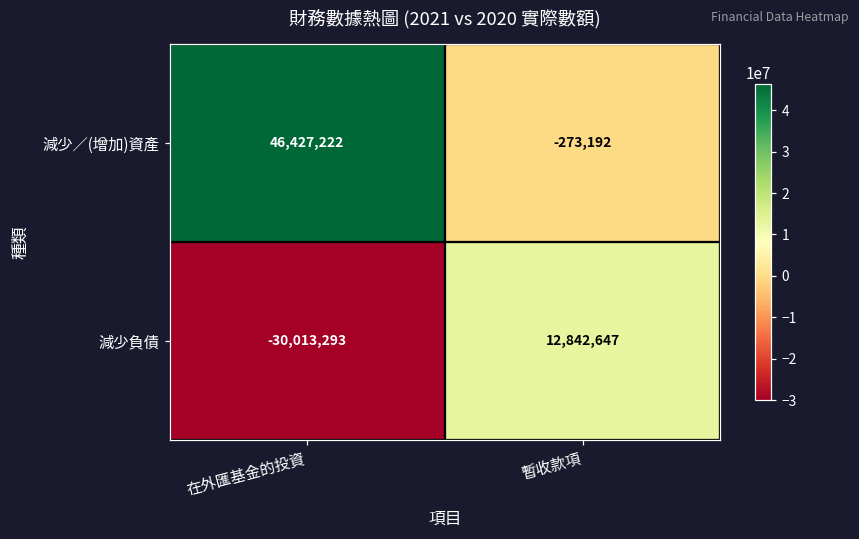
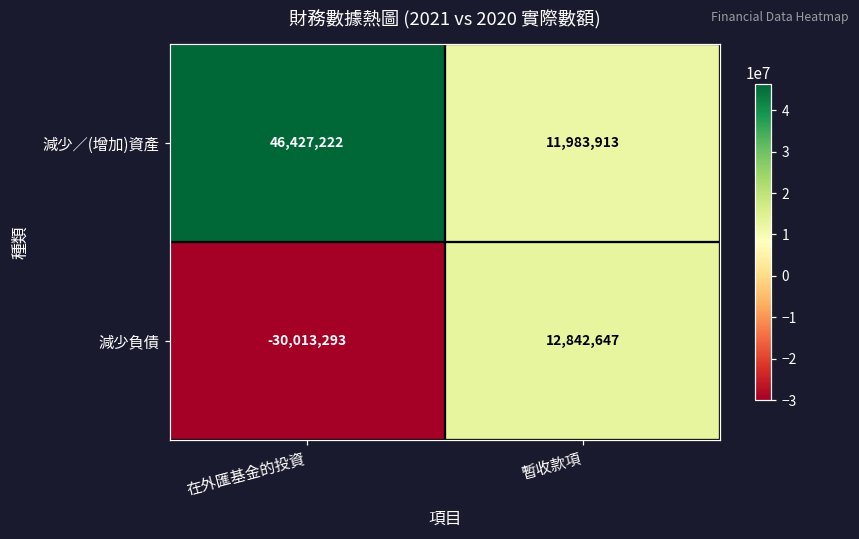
減少／(增加)資產, 暫收款項: -273,192 -> 11,983,913
